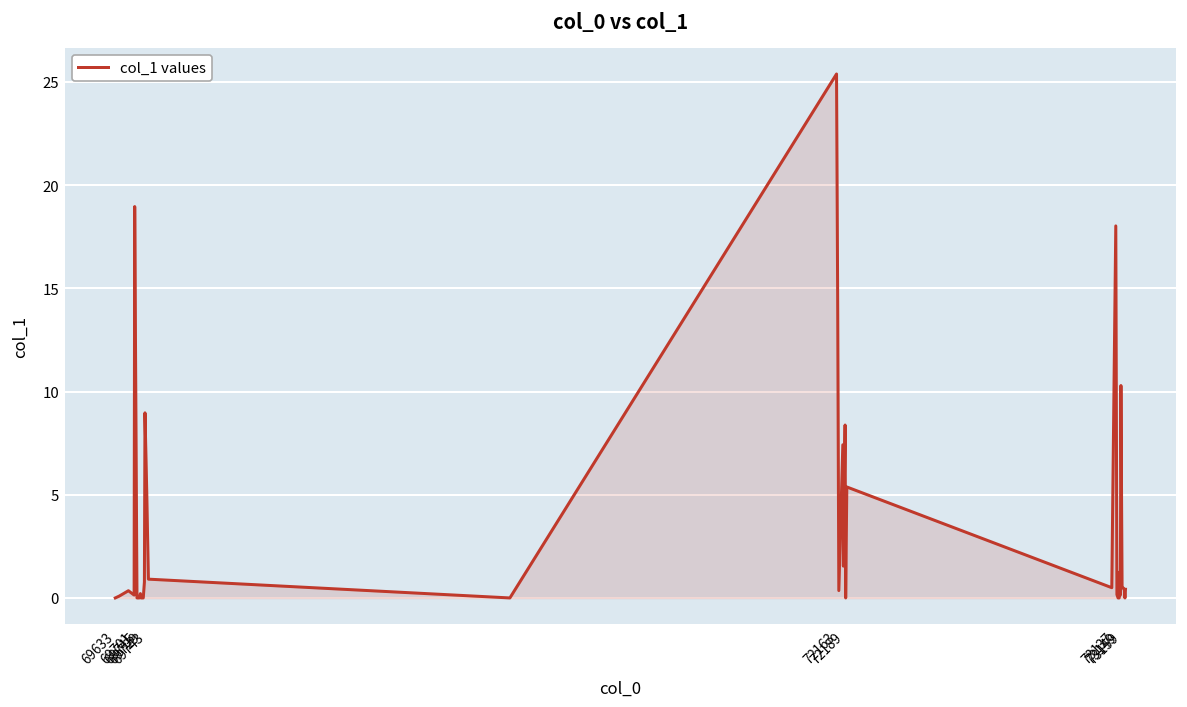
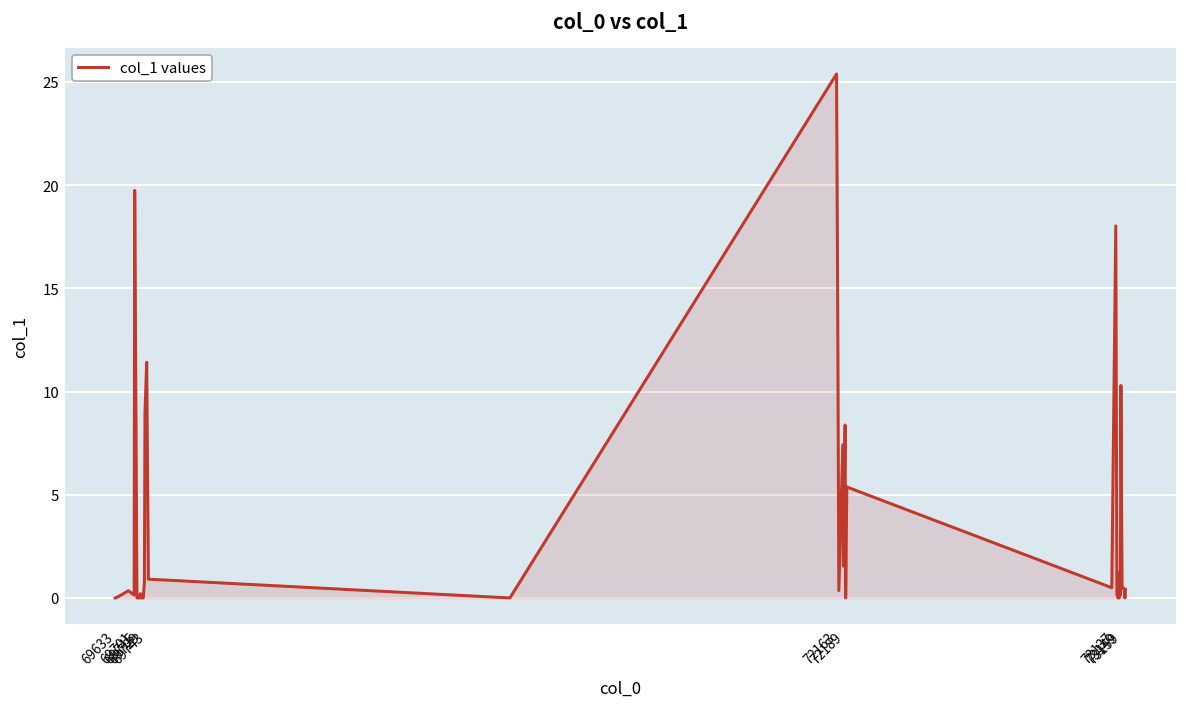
69701: 19.0 -> 19.7
69743: 5.3 -> 11.4
